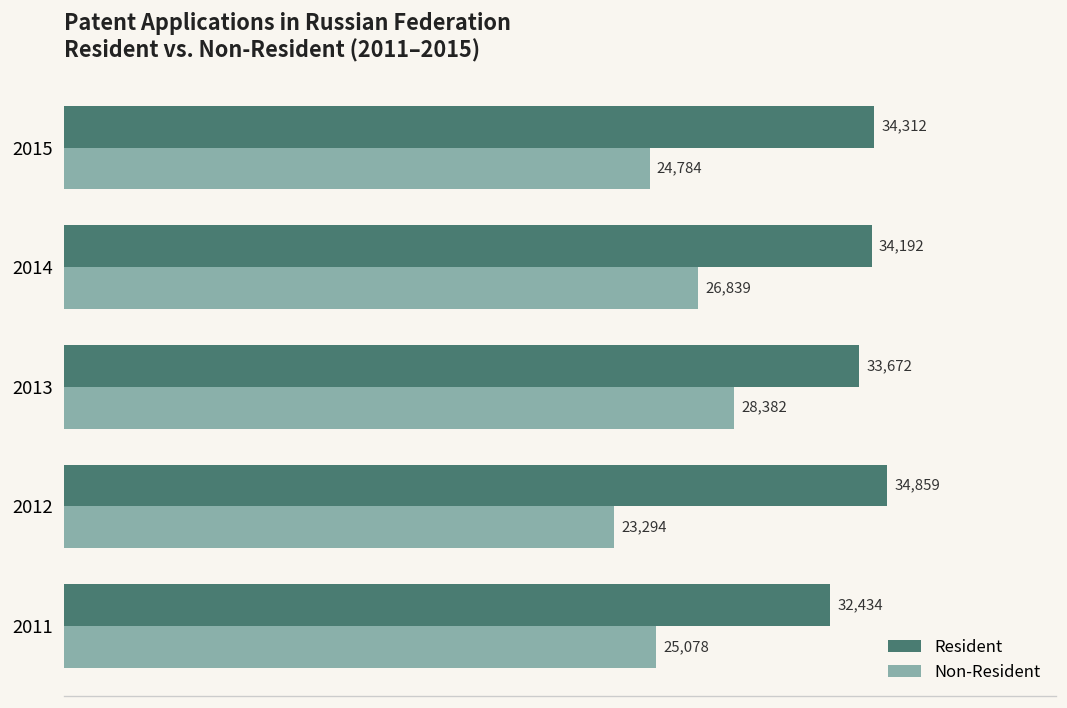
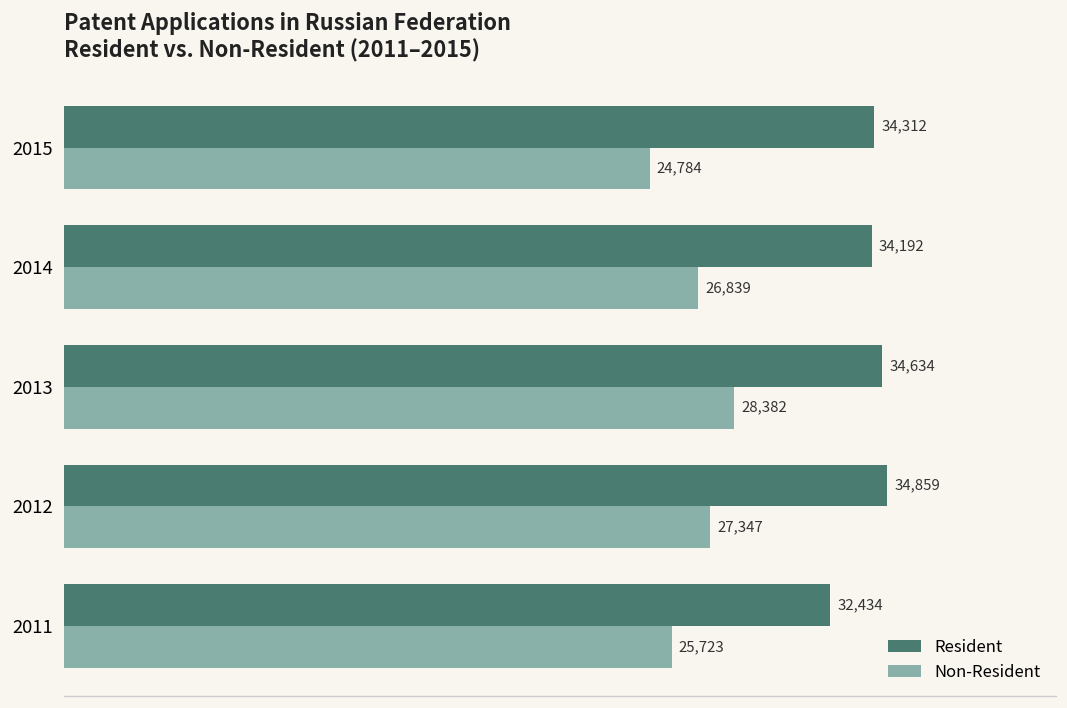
Resident, 2013: 33,672 -> 34,634
Non-Resident, 2012: 23,294 -> 27,347
Non-Resident, 2011: 25,078 -> 25,723
